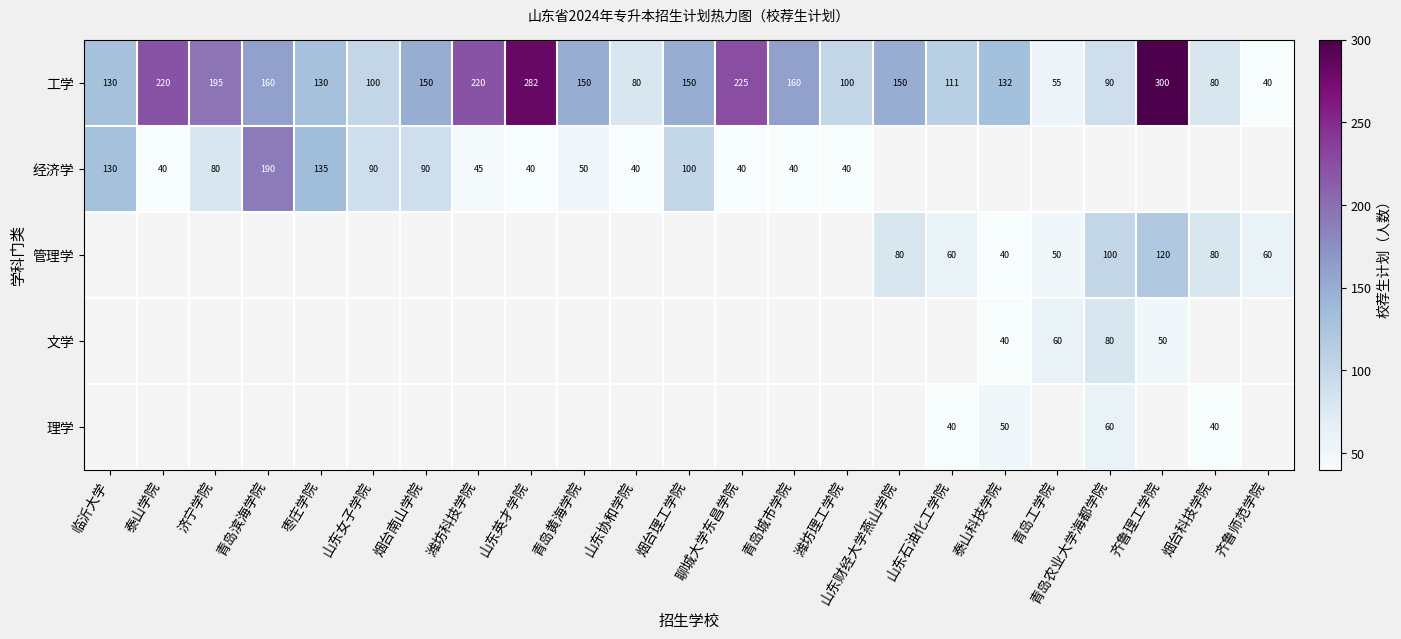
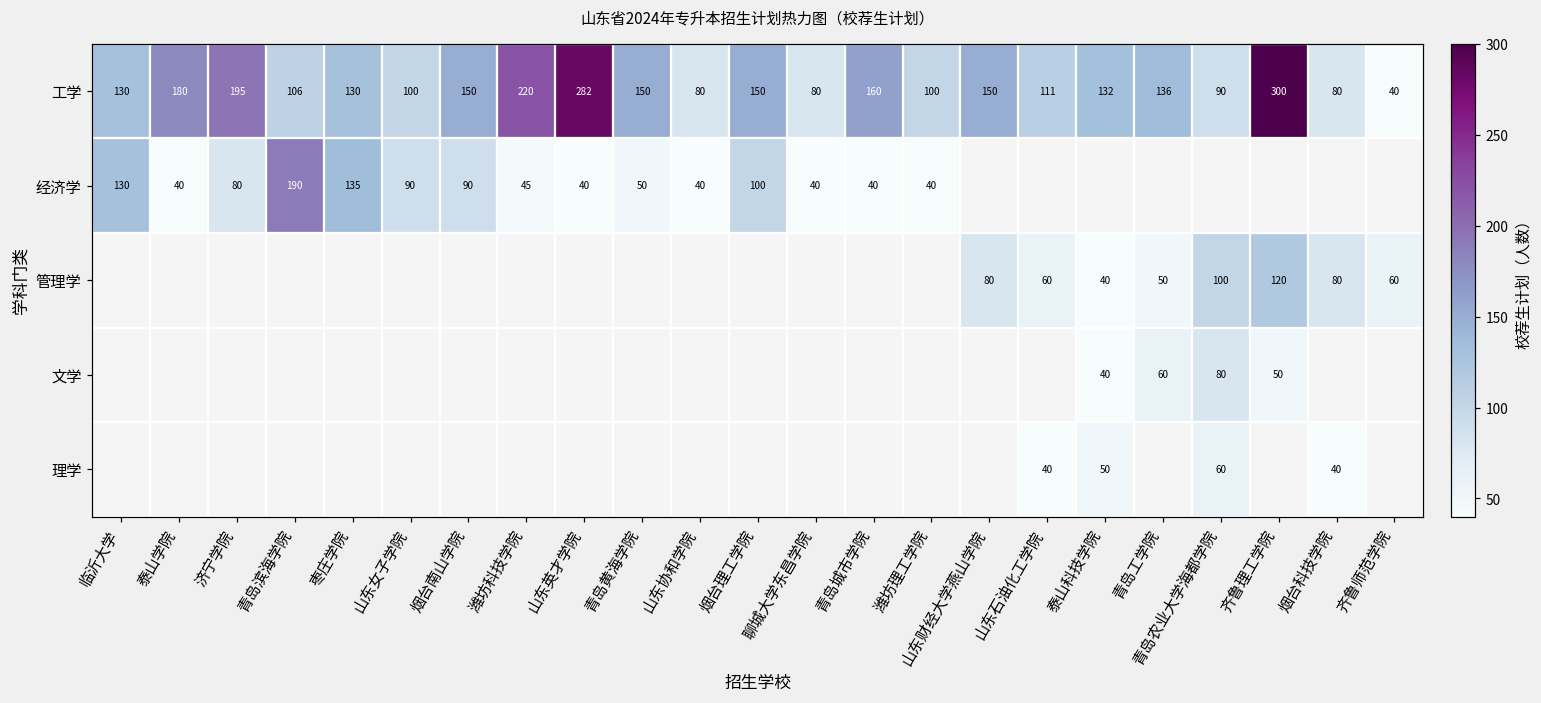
工学, 泰山学院: 220 -> 180
工学, 青岛滨海学院: 160 -> 106
工学, 聊城大学东昌学院: 225 -> 80
工学, 青岛工学院: 55 -> 136
